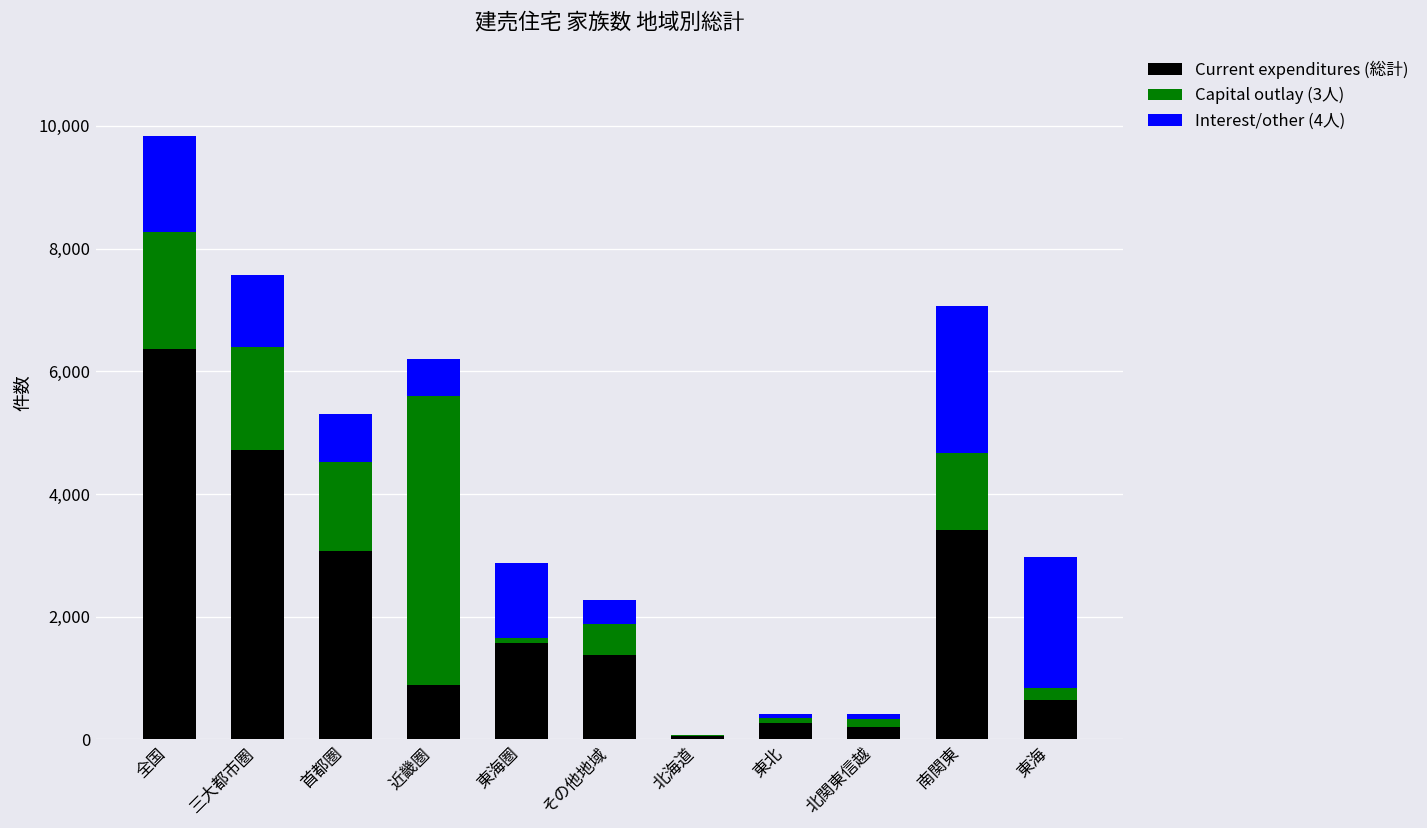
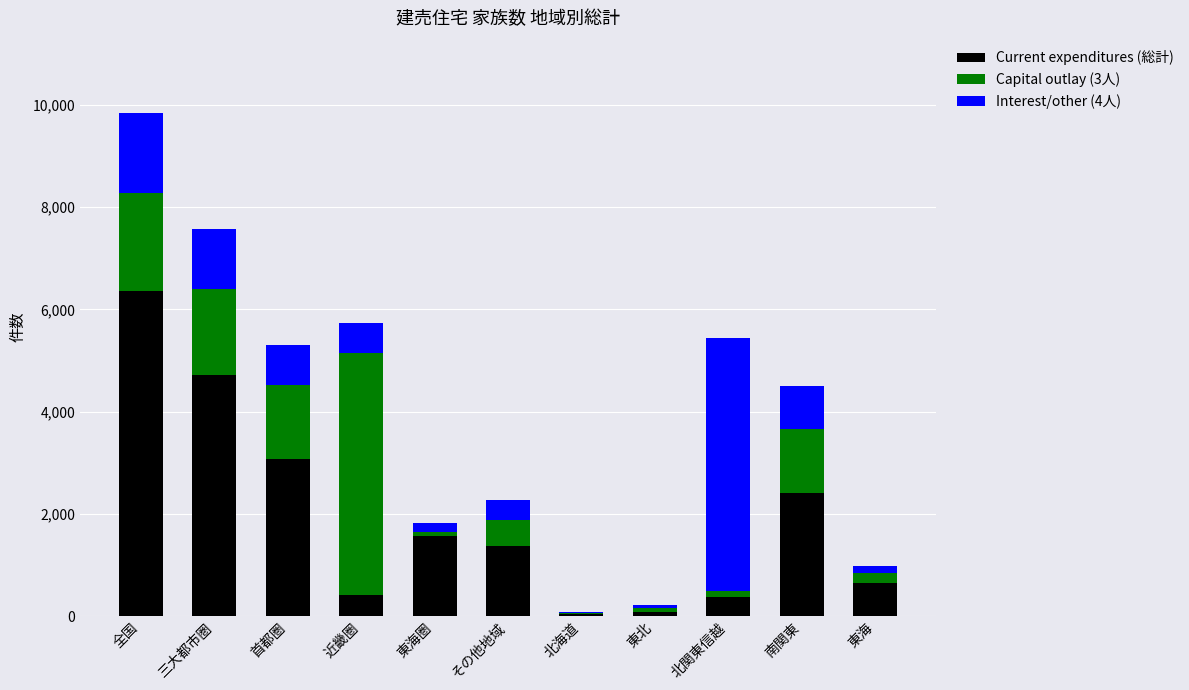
Current expenditures (総計), 近畿圏: 900 -> 400
Interest/other (4人), 東海圏: 1,200 -> 200
Current expenditures (総計), 東北: 300 -> 100
Current expenditures (総計), 北関東信越: 200 -> 400
Interest/other (4人), 北関東信越: 100 -> 4,900
Current expenditures (総計), 南関東: 3,400 -> 2,400
Interest/other (4人), 南関東: 2,400 -> 800
Interest/other (4人), 東海: 2,100 -> 100
